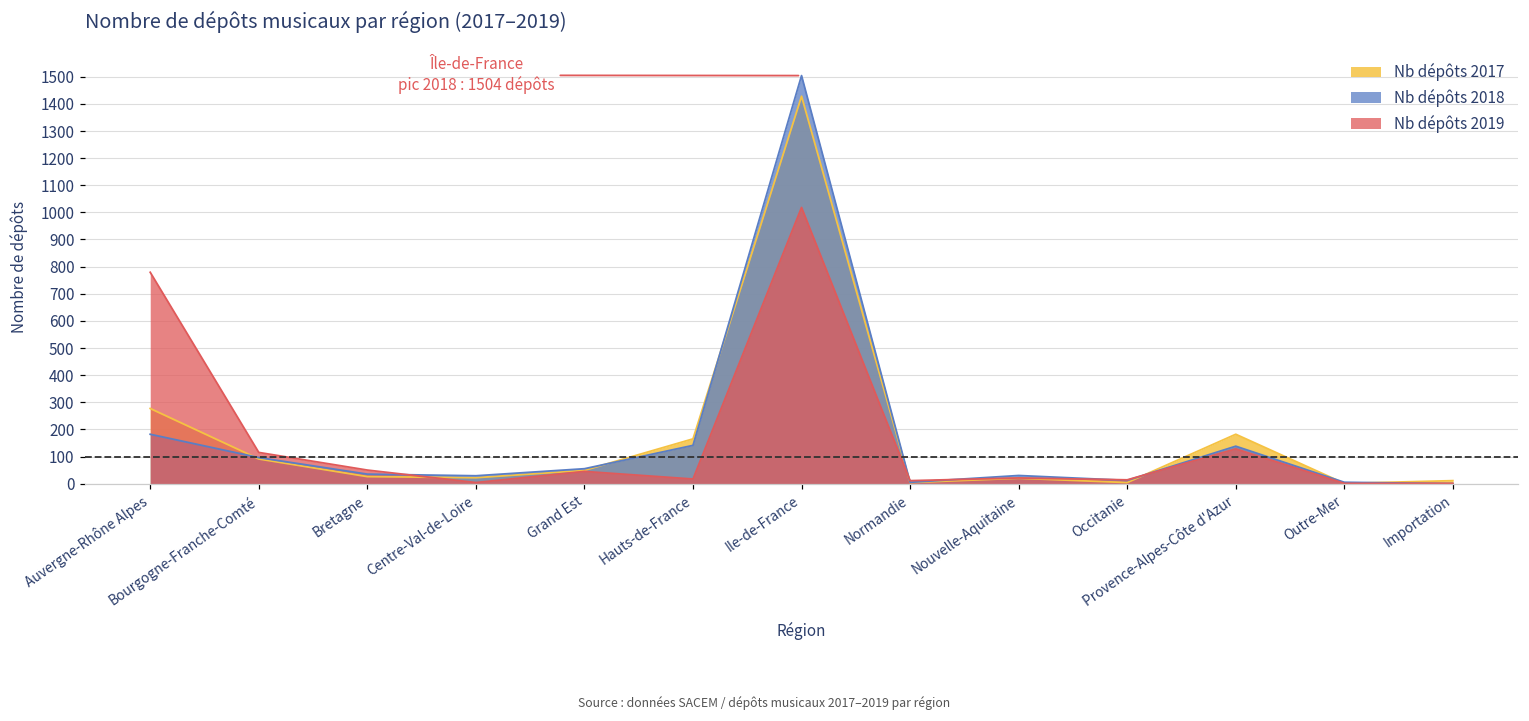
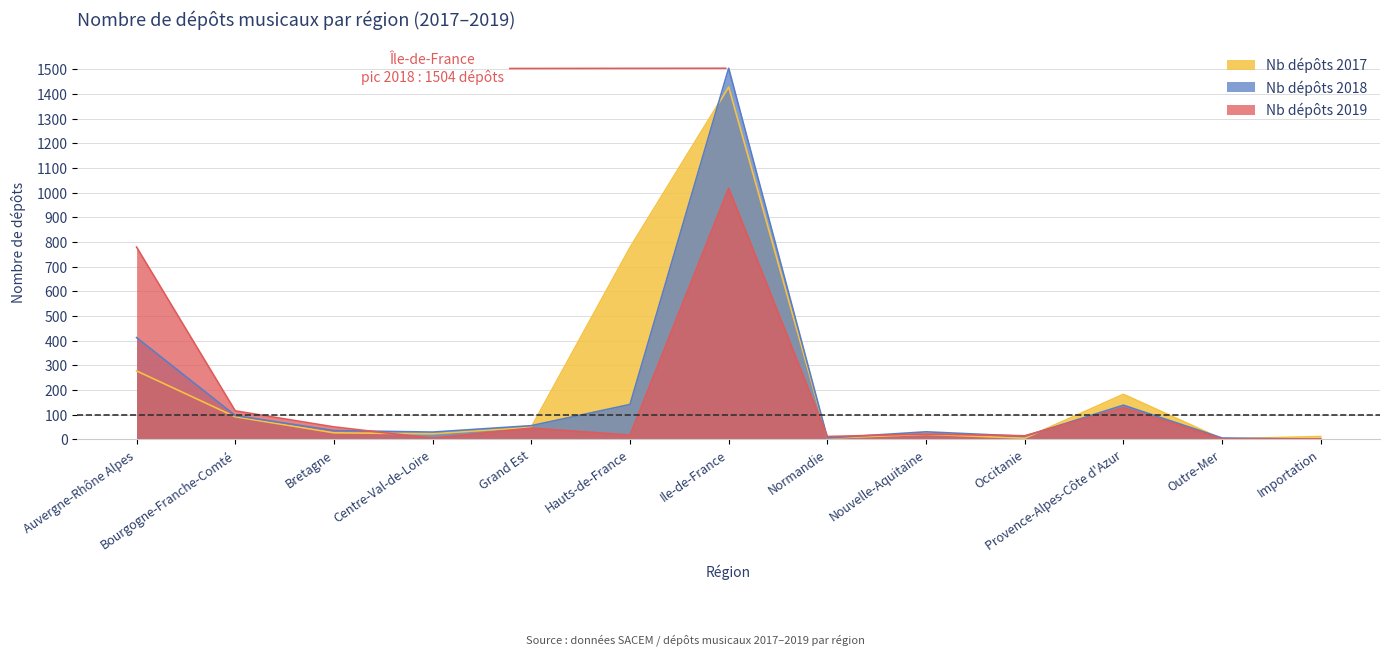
Nb dépôts 2018, Auvergne-Rhône Alpes: 180 -> 410
Nb dépôts 2017, Hauts-de-France: 170 -> 780
